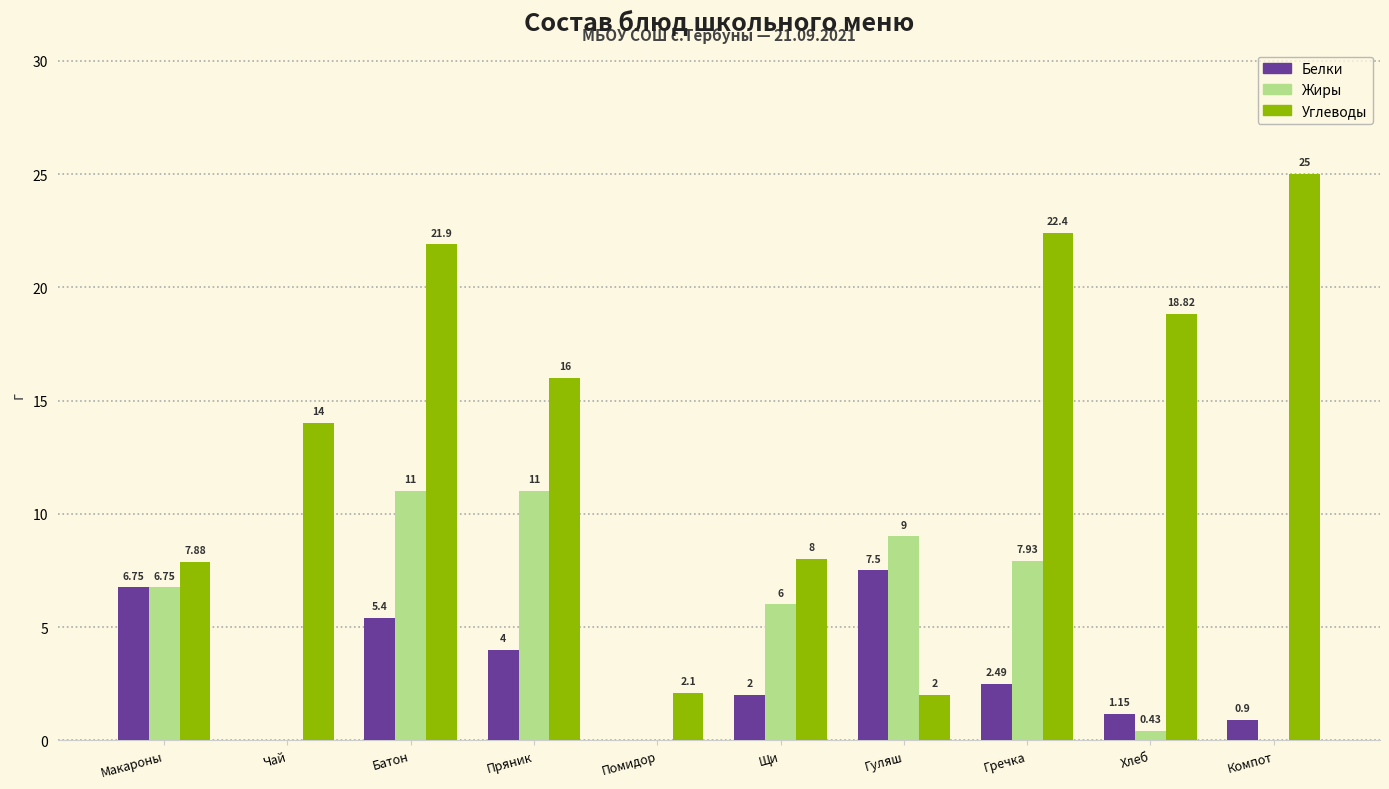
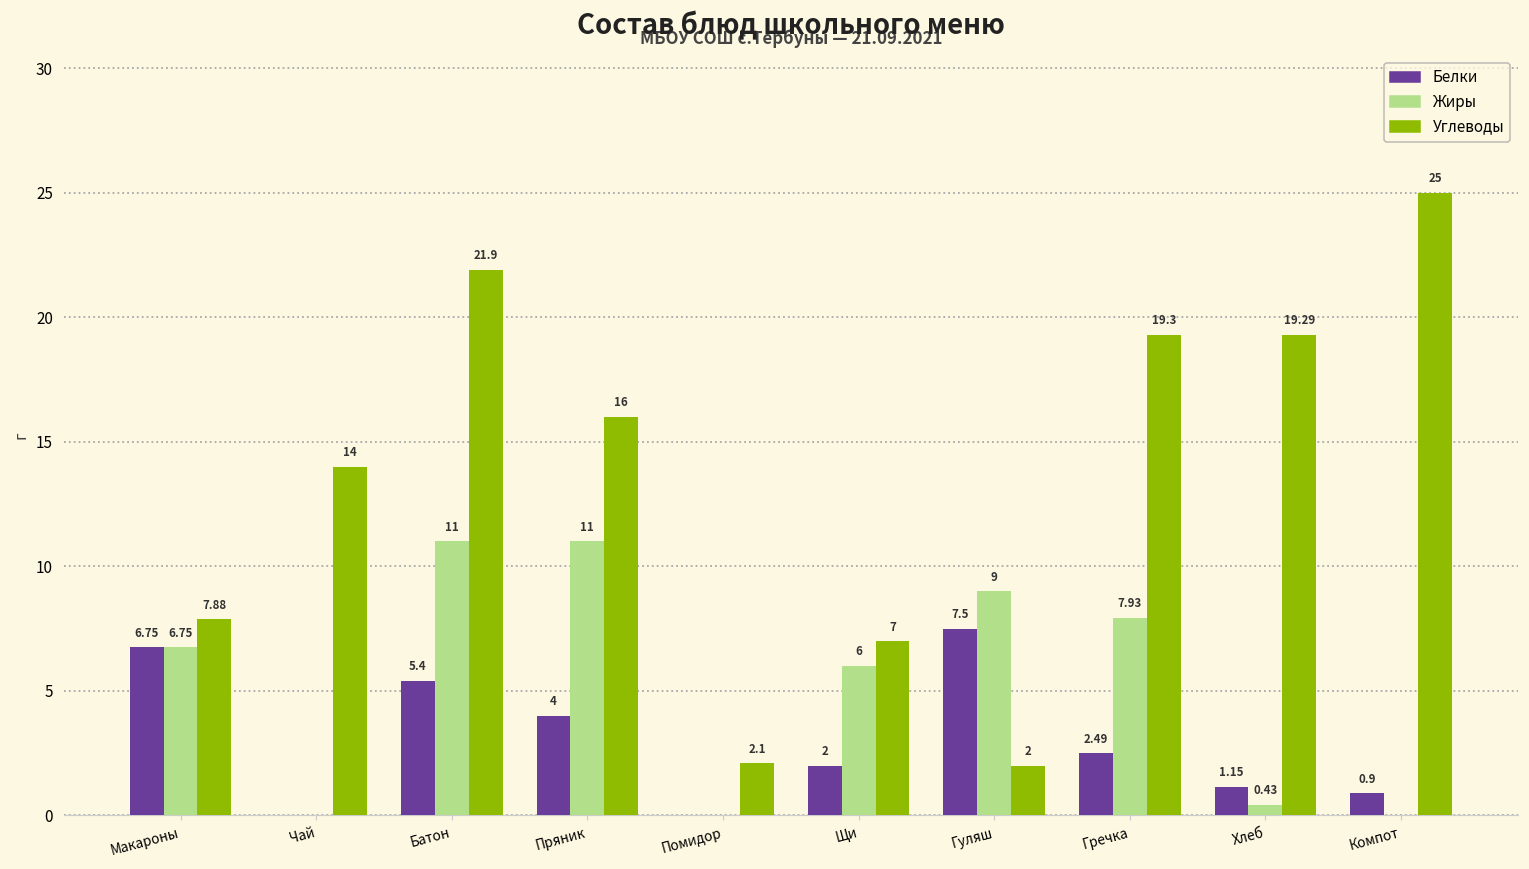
Углеводы, Щи: 8 -> 7
Углеводы, Гречка: 22.4 -> 19.3
Углеводы, Хлеб: 18.82 -> 19.29
